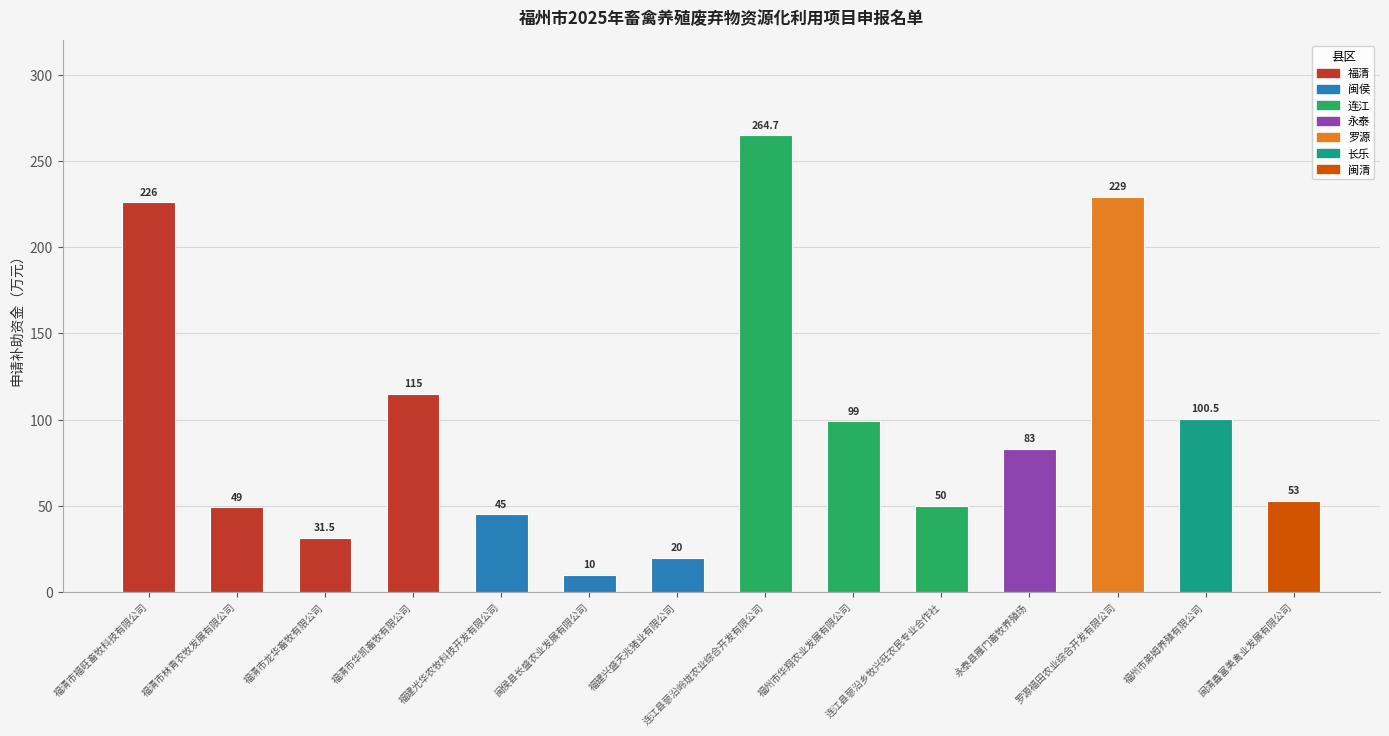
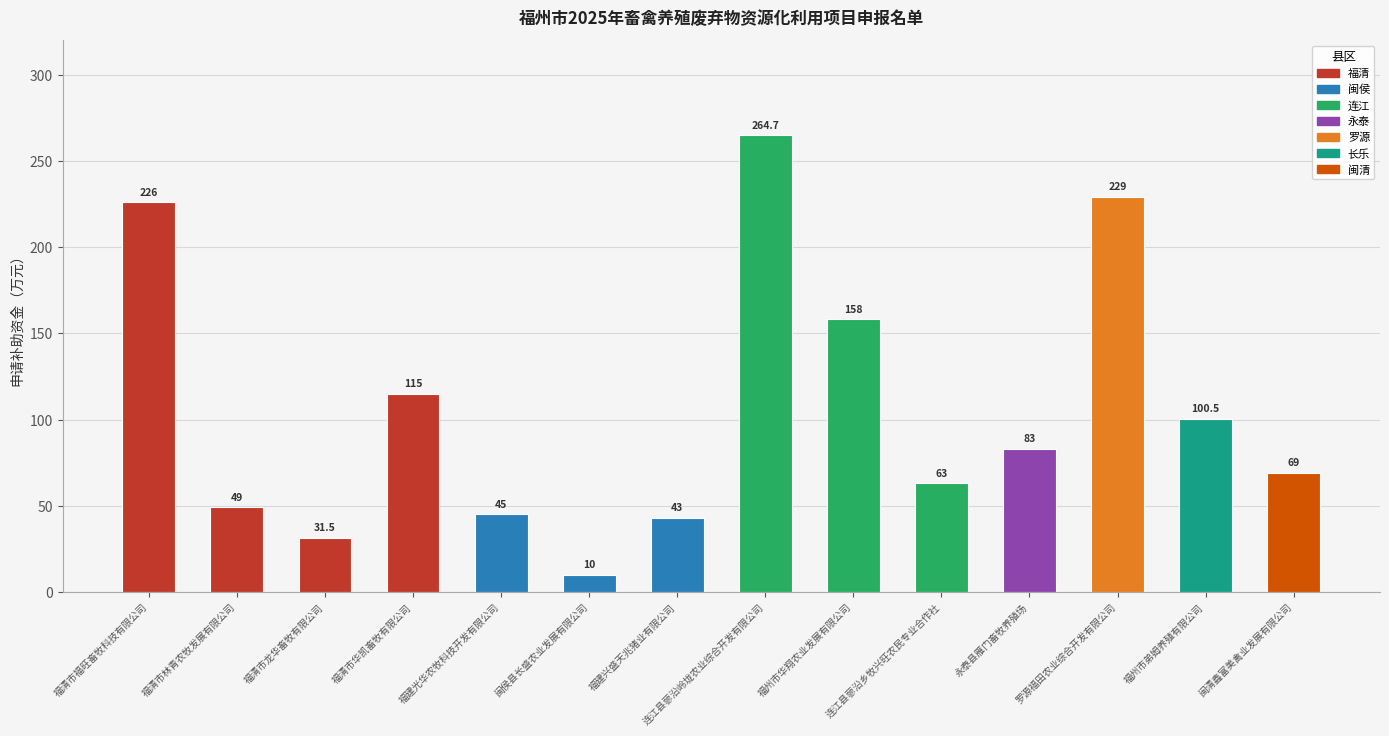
福建兴盛天兆猪业有限公司: 20 -> 43
福州市华翔农业发展有限公司: 99 -> 158
连江县蓼沿乡牧兴旺农民专业合作社: 50 -> 63
闽清鑫富美禽业发展有限公司: 53 -> 69
